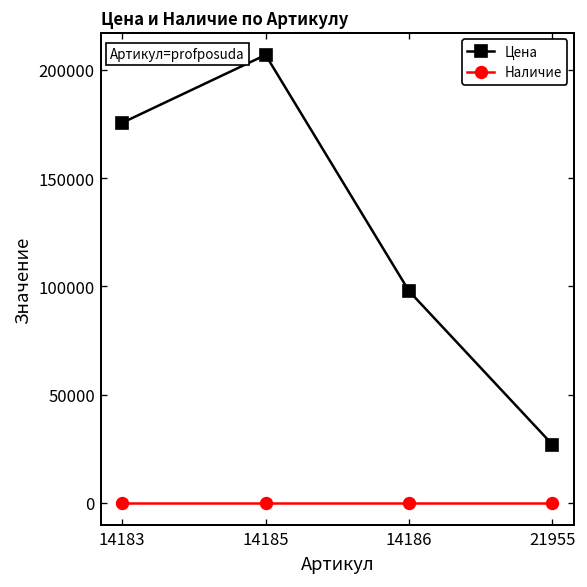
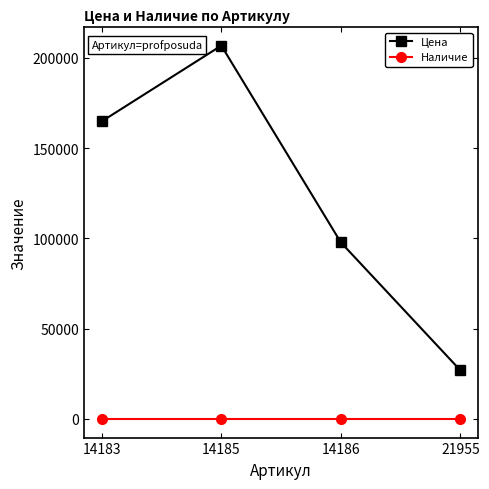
Цена, 14183: 176000 -> 165000
